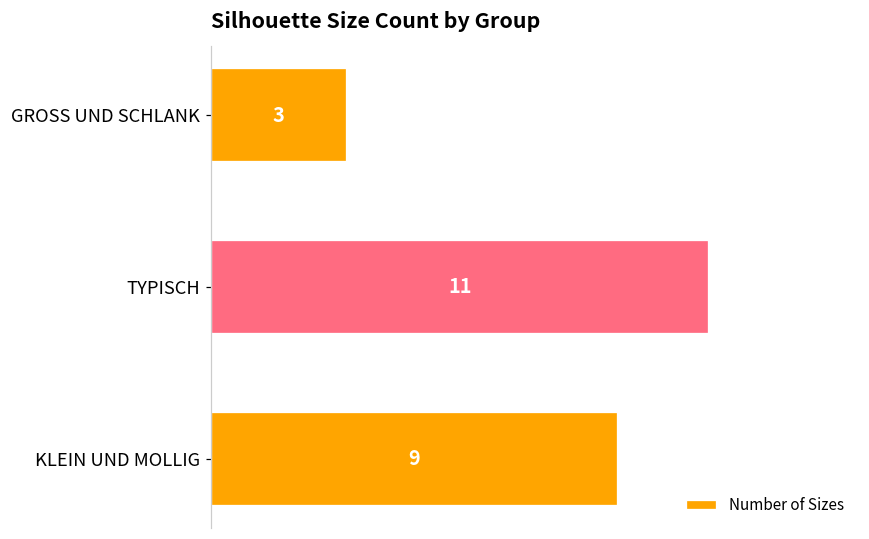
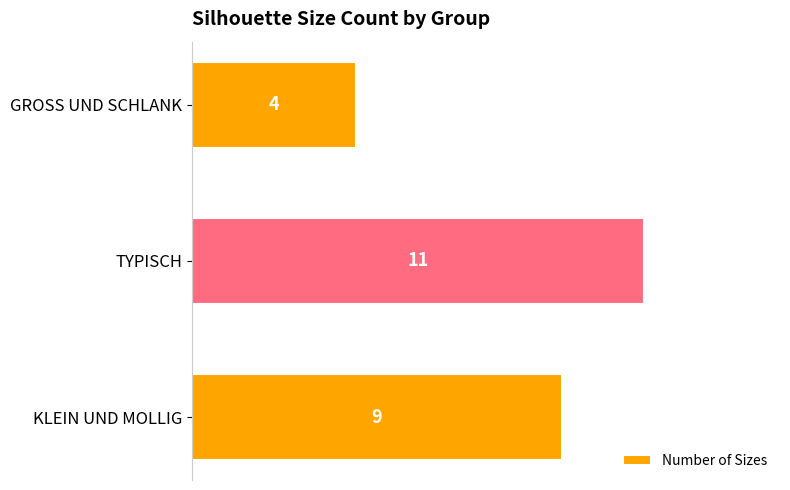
GROSS UND SCHLANK: 3 -> 4
